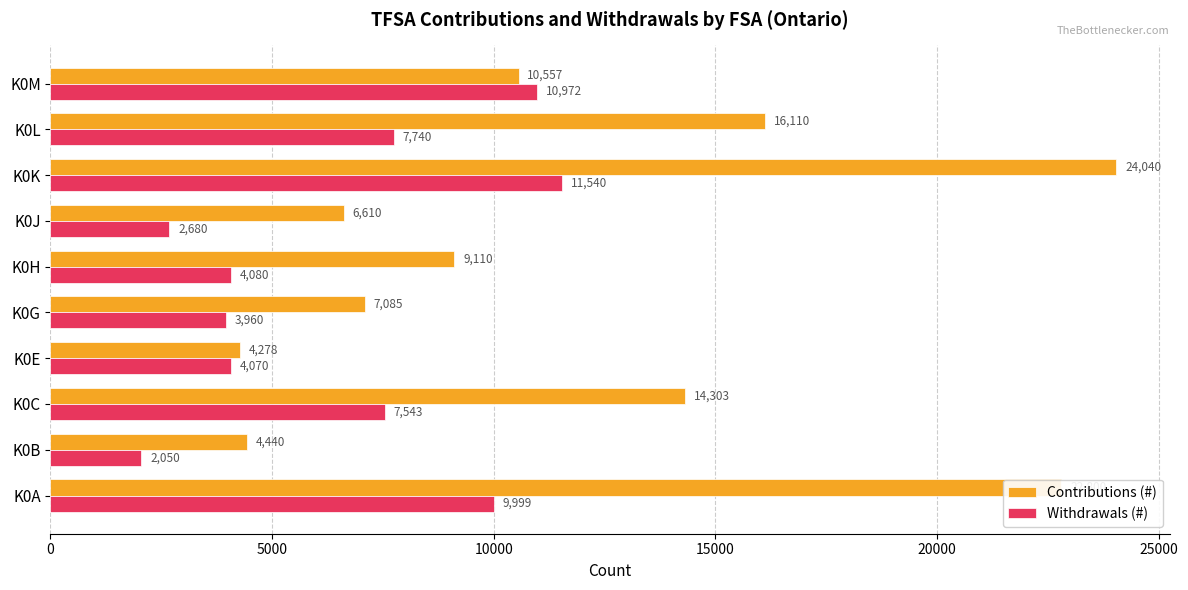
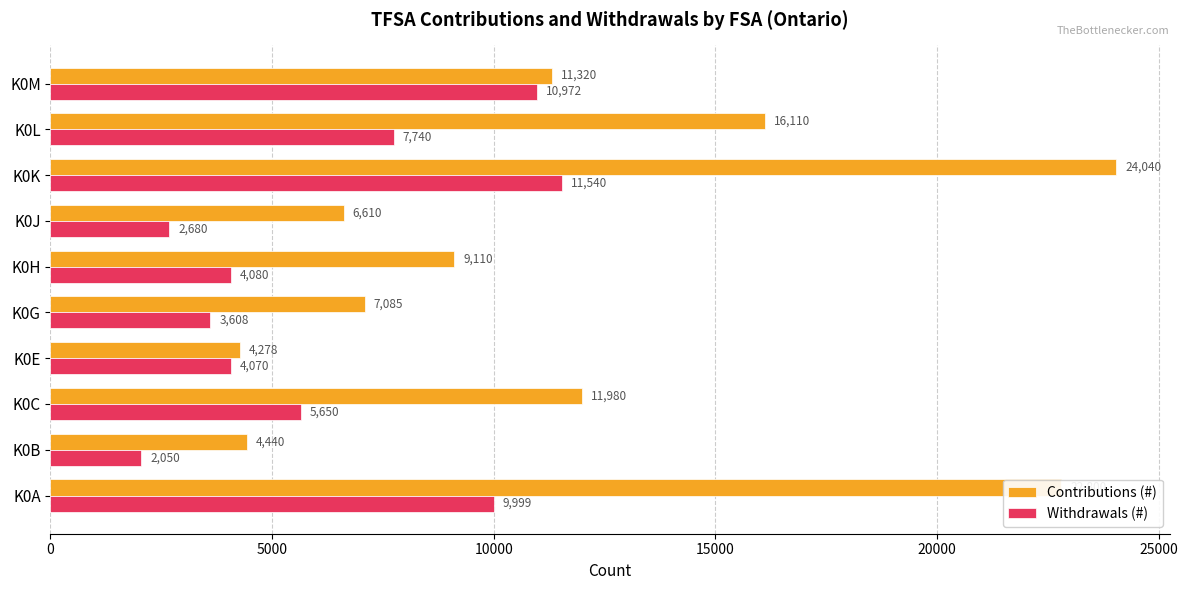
Contributions (#), K0M: 10,557 -> 11,320
Withdrawals (#), K0G: 3,960 -> 3,608
Contributions (#), K0C: 14,303 -> 11,980
Withdrawals (#), K0C: 7,543 -> 5,650
